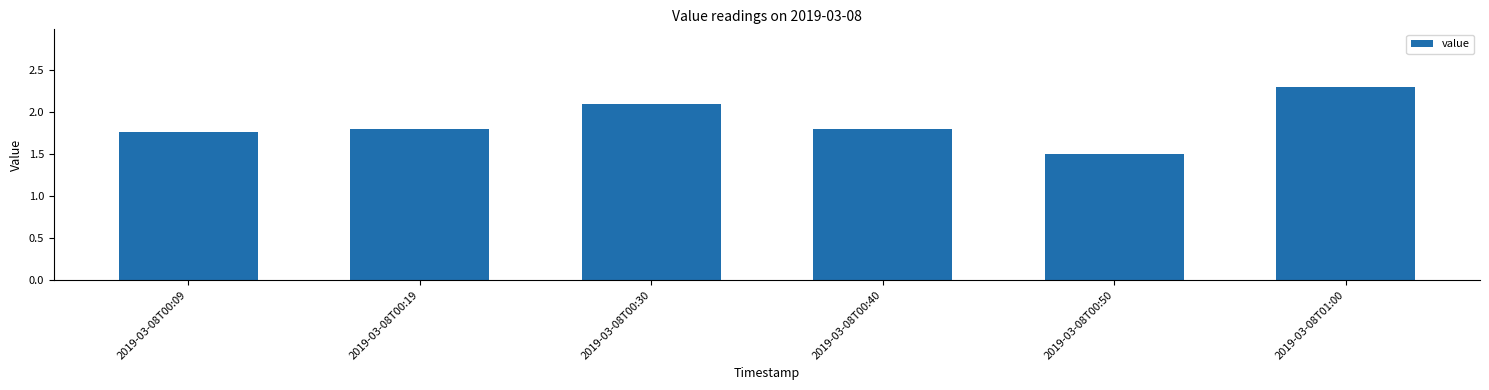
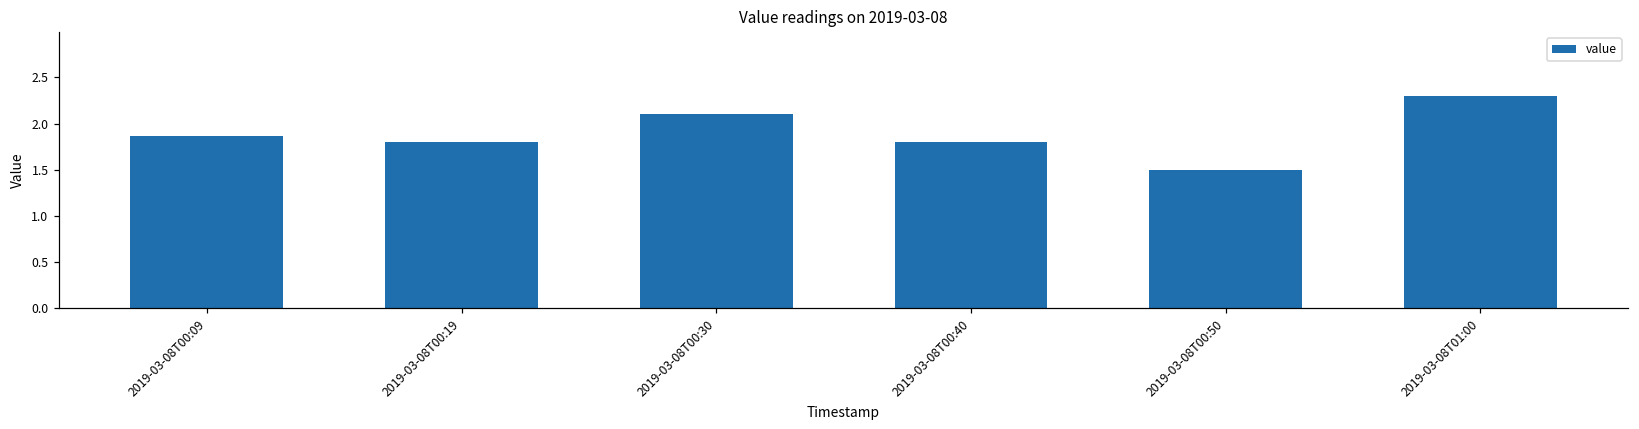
2019-03-08T00:09: 1.8 -> 1.9
